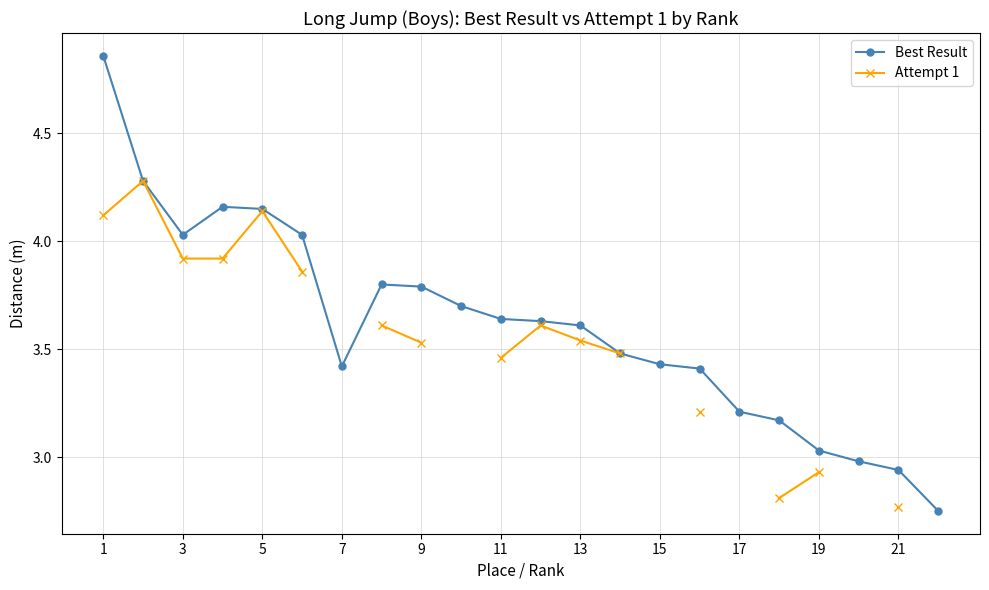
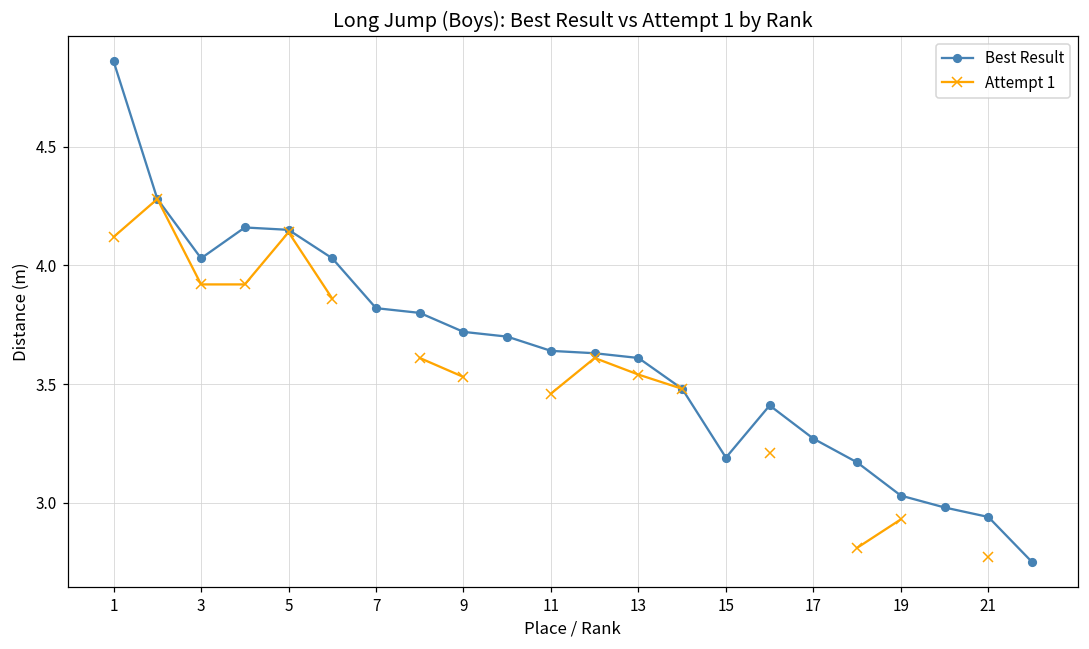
Best Result, 7: 3.42 -> 3.82
Best Result, 9: 3.79 -> 3.72
Best Result, 15: 3.43 -> 3.19
Best Result, 17: 3.21 -> 3.27
